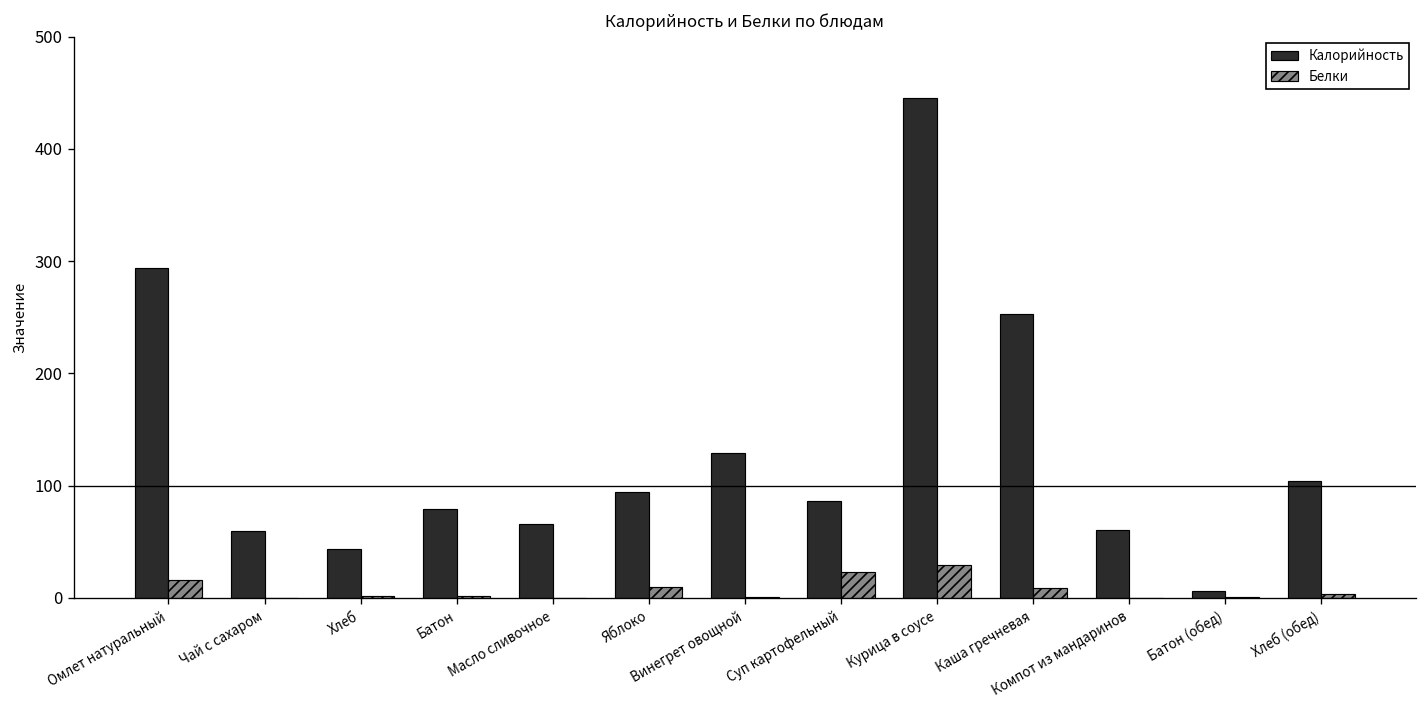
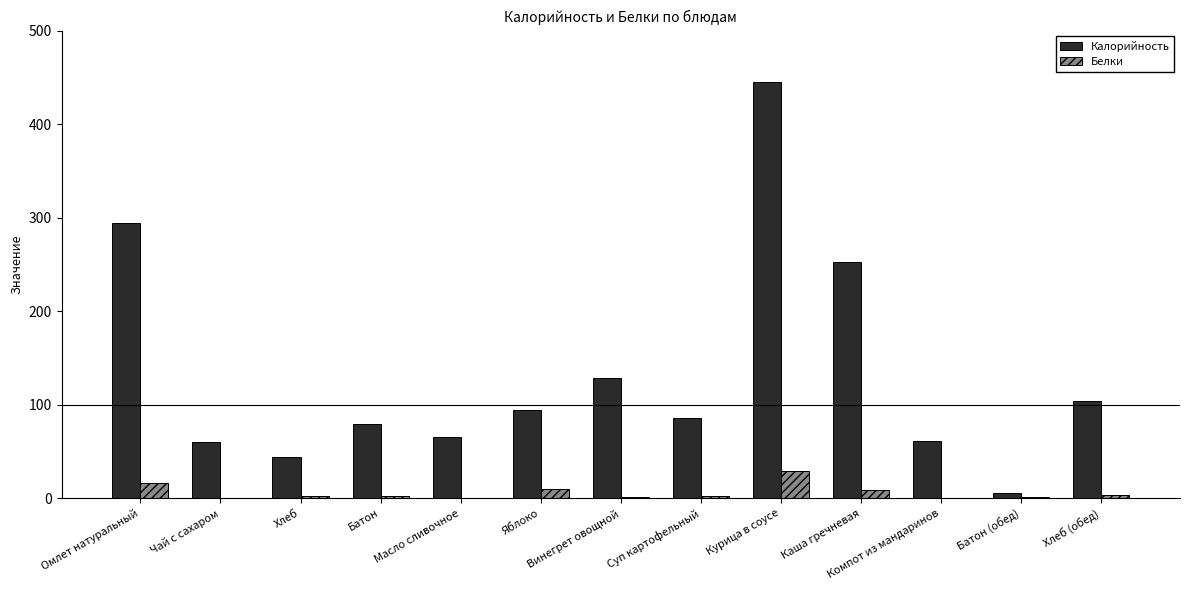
Белки, Суп картофельный: 20 -> 0
